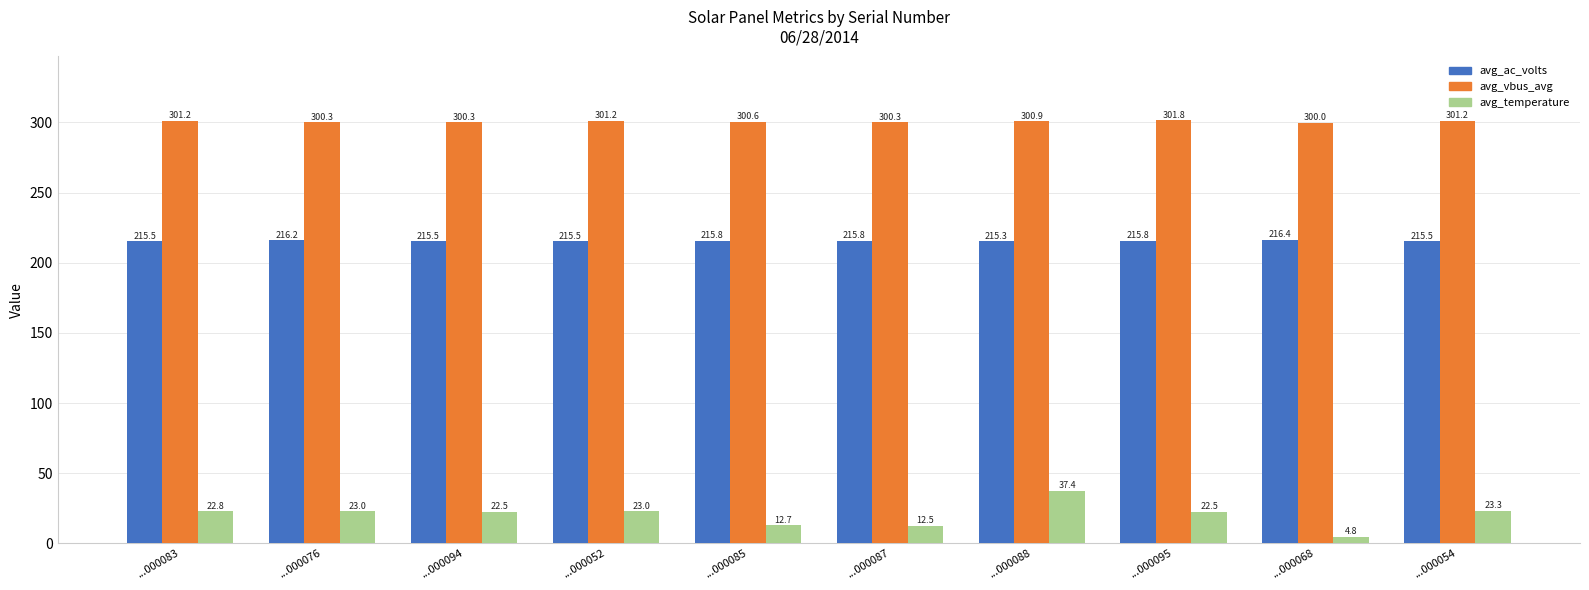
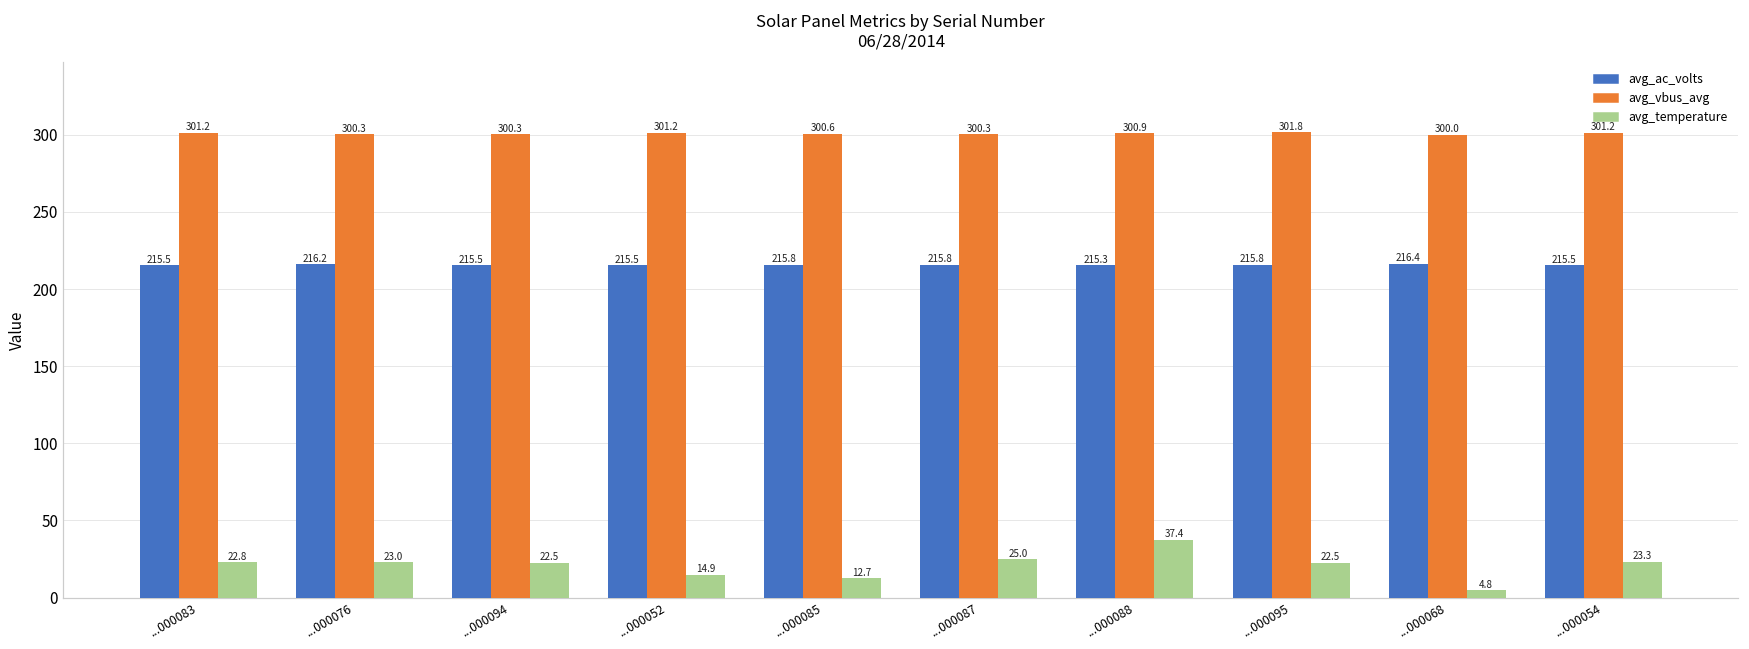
avg_temperature, ...000052: 23.0 -> 14.9
avg_temperature, ...000087: 12.5 -> 25.0
